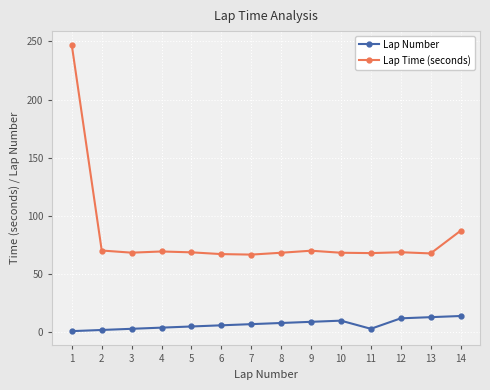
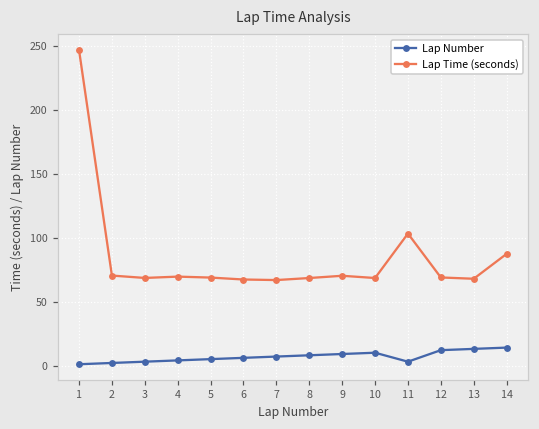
Lap Time (seconds), 11: 68 -> 103
